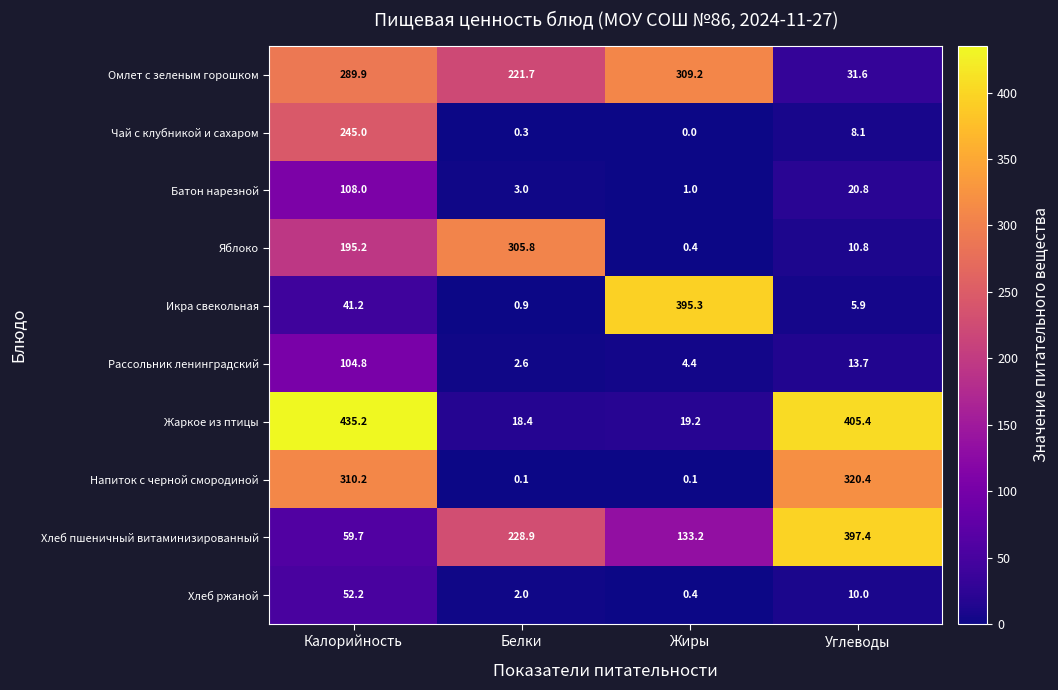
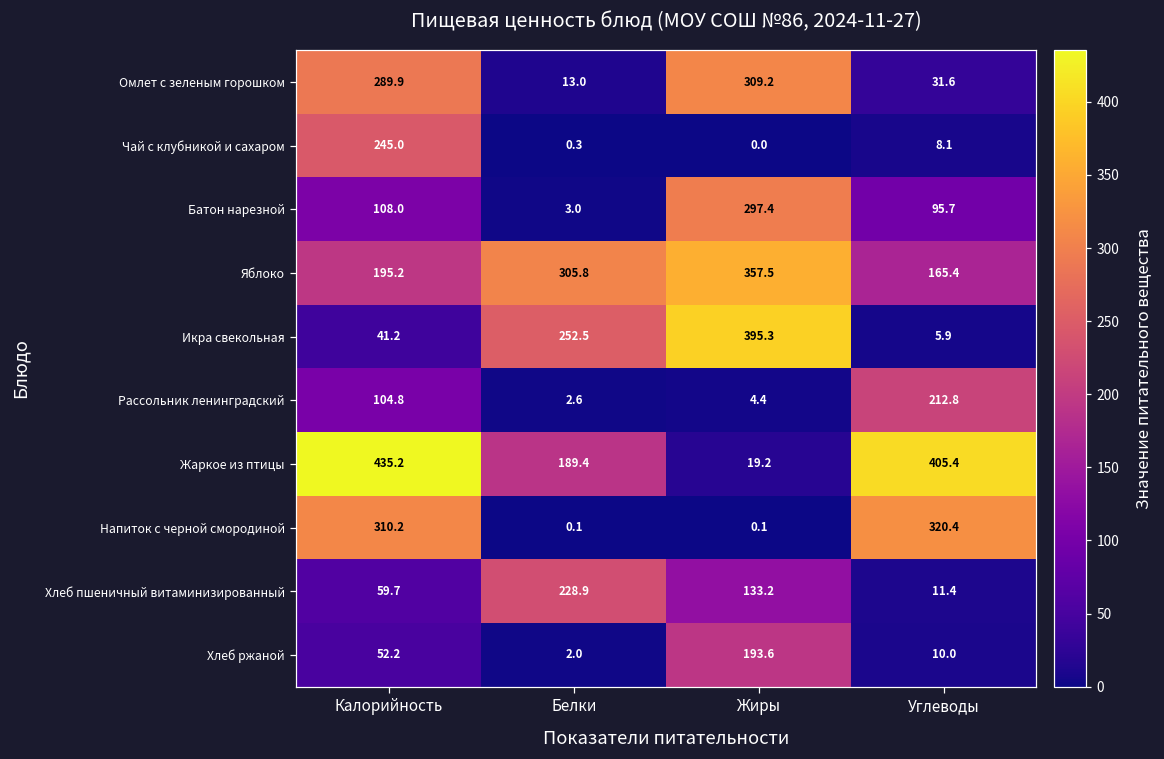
Омлет с зеленым горошком, Белки: 221.7 -> 13.0
Батон нарезной, Жиры: 1.0 -> 297.4
Батон нарезной, Углеводы: 20.8 -> 95.7
Яблоко, Жиры: 0.4 -> 357.5
Яблоко, Углеводы: 10.8 -> 165.4
Икра свекольная, Белки: 0.9 -> 252.5
Рассольник ленинградский, Углеводы: 13.7 -> 212.8
Жаркое из птицы, Белки: 18.4 -> 189.4
Хлеб пшеничный витаминизированный, Углеводы: 397.4 -> 11.4
Хлеб ржаной, Жиры: 0.4 -> 193.6
